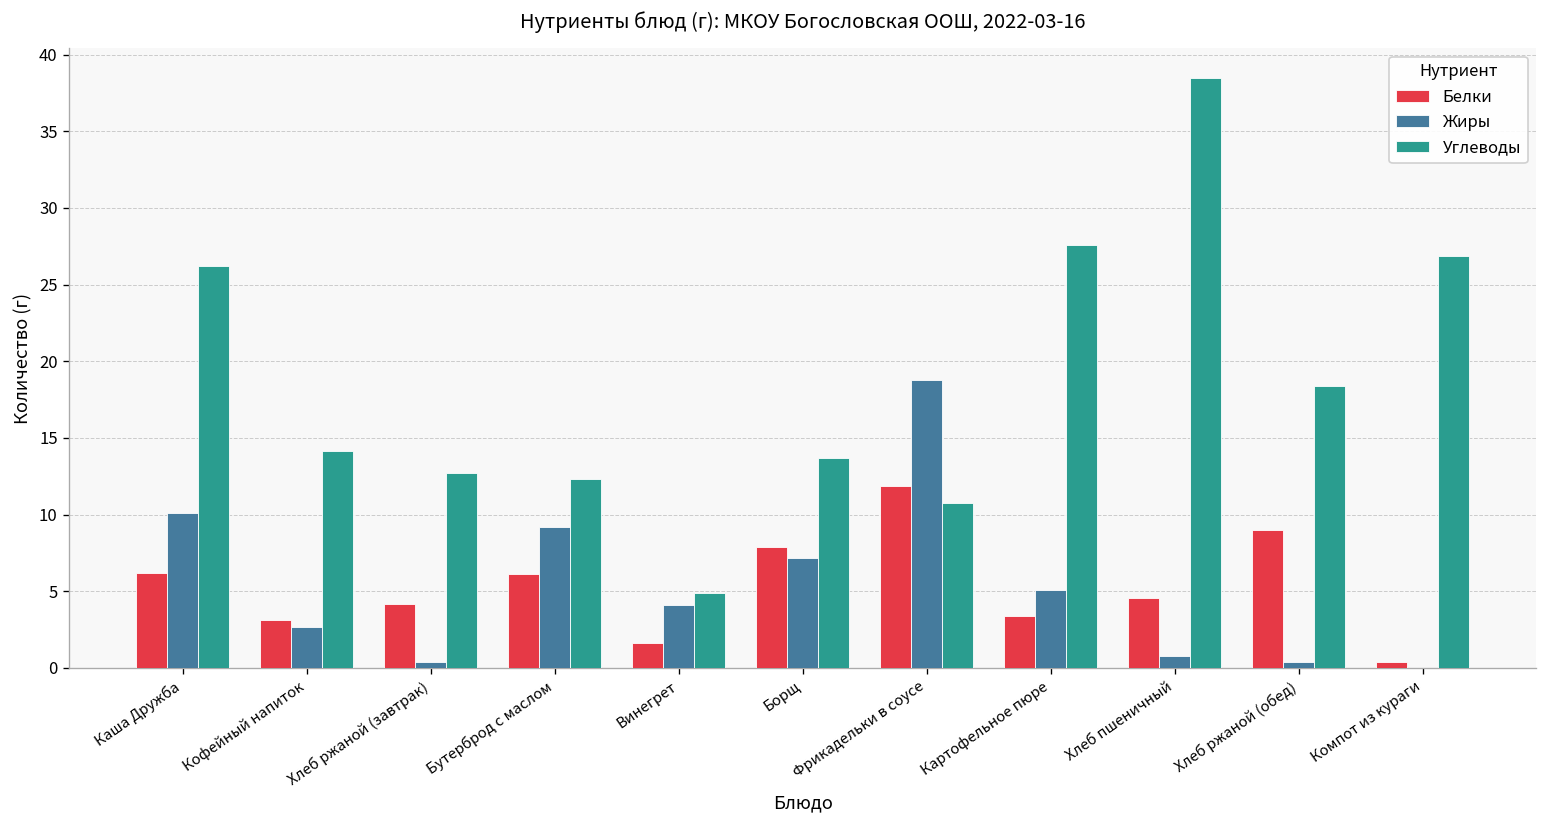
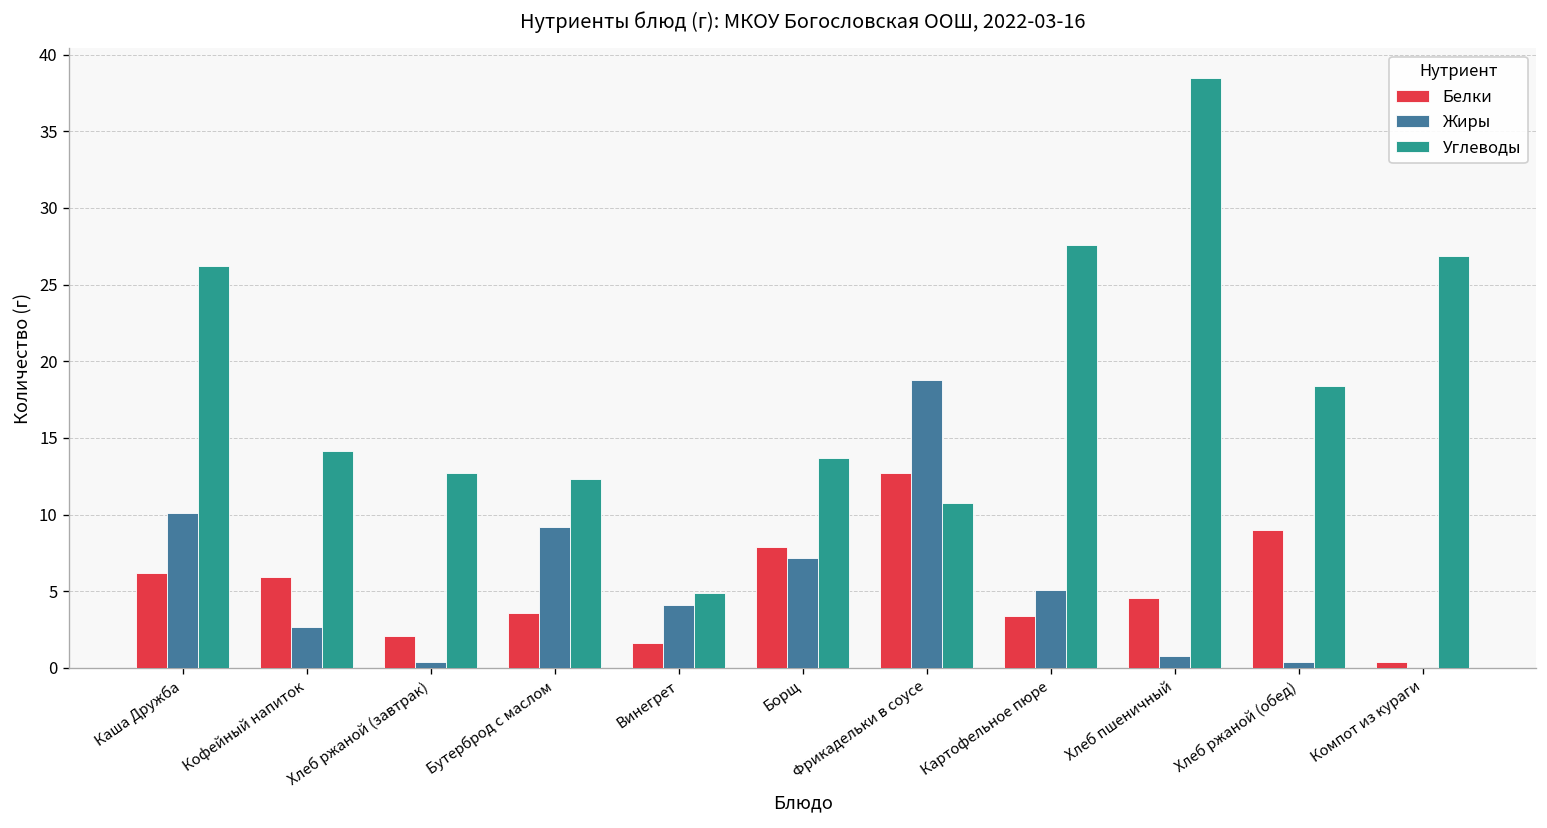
Белки, Кофейный напиток: 3.1 -> 6.0
Белки, Хлеб ржаной (завтрак): 4.1 -> 2.1
Белки, Бутерброд с маслом: 6.1 -> 3.6
Белки, Фрикадельки в соусе: 11.9 -> 12.7
